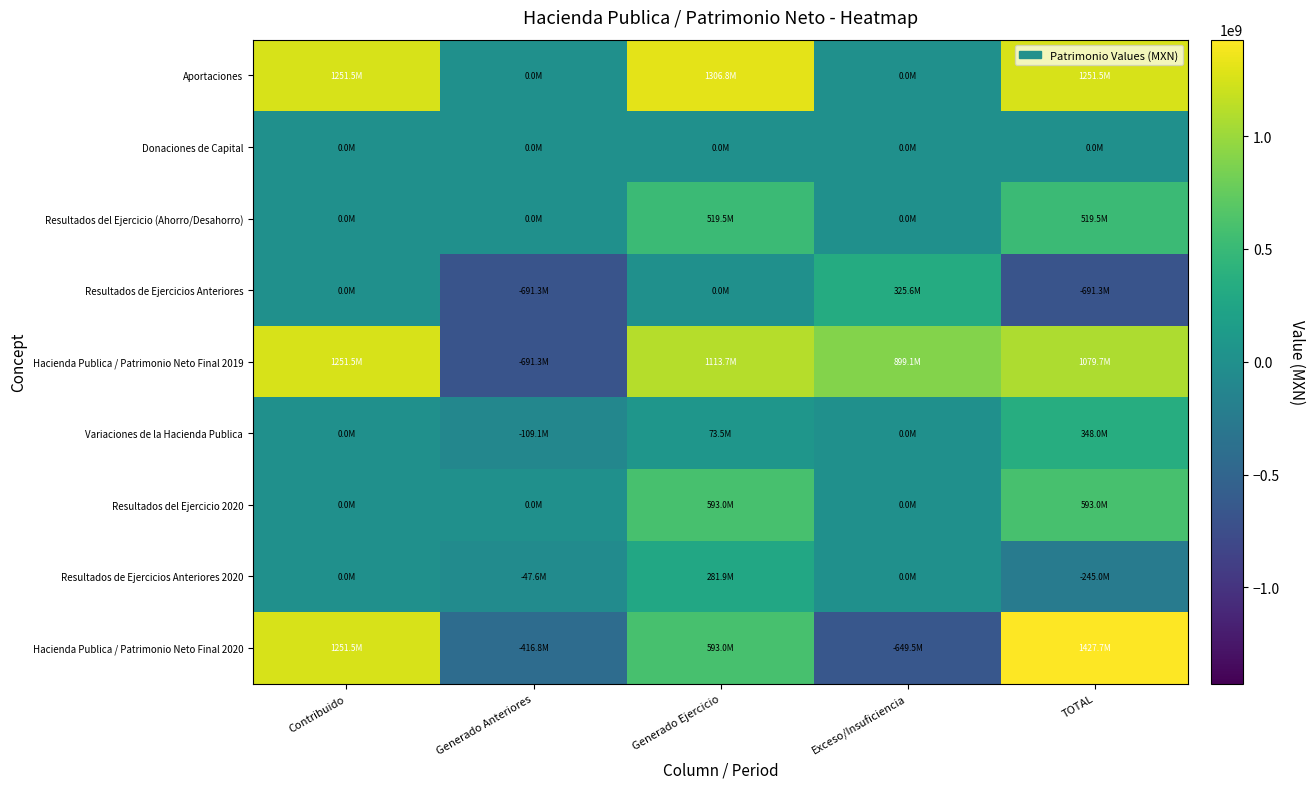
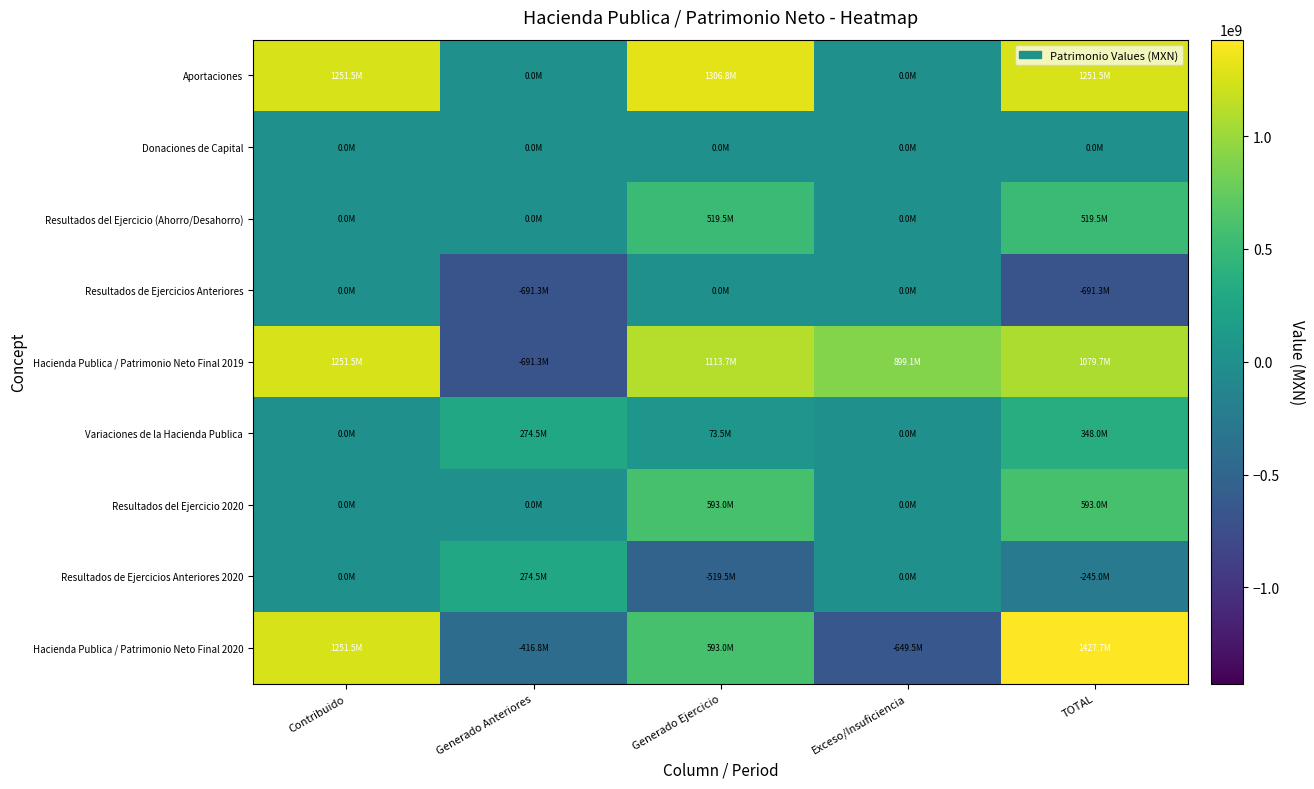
Resultados de Ejercicios Anteriores, Exceso/Insuficiencia: 325.6M -> 0.0M
Variaciones de la Hacienda Publica, Generado Anteriores: -109.1M -> 274.5M
Resultados de Ejercicios Anteriores 2020, Generado Anteriores: -47.6M -> 274.5M
Resultados de Ejercicios Anteriores 2020, Generado Ejercicio: 281.9M -> -519.5M
